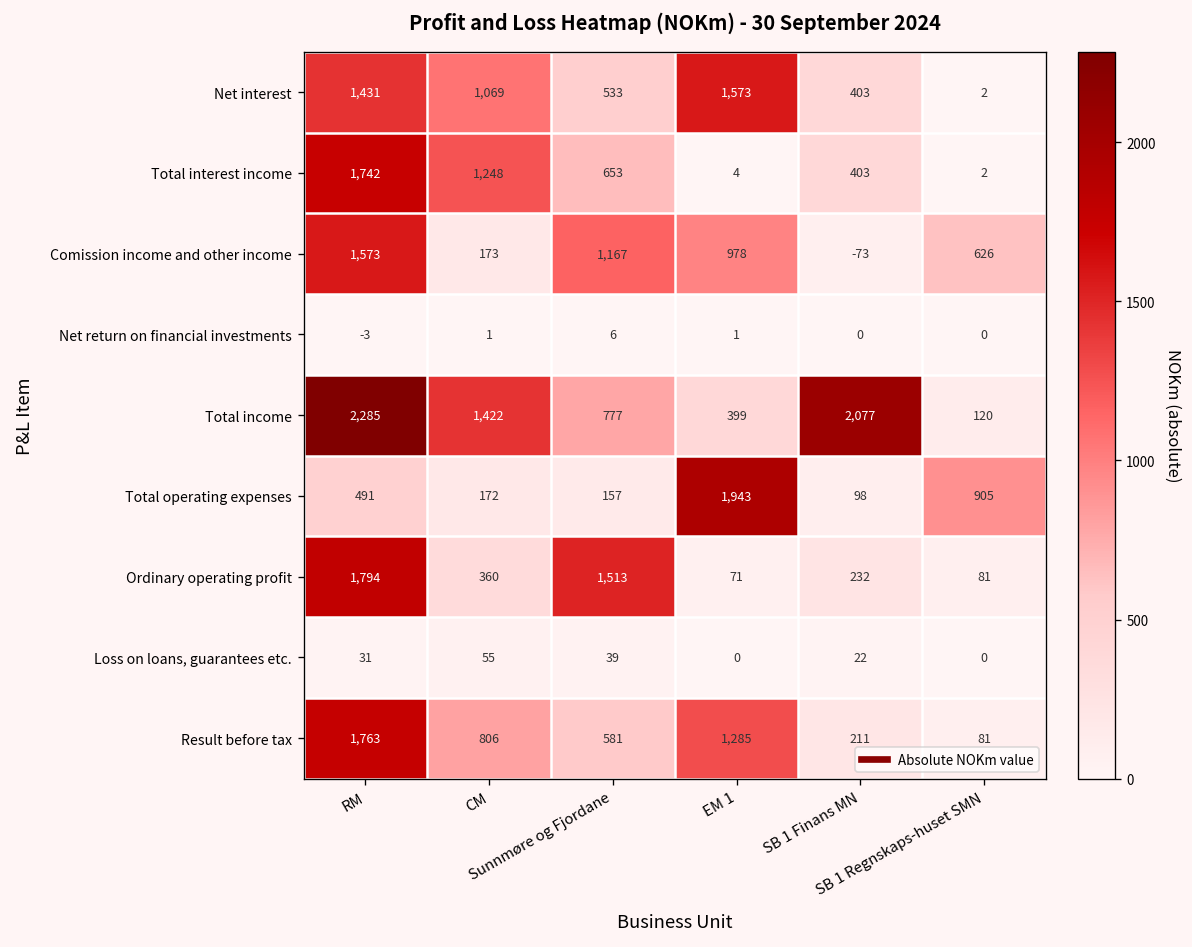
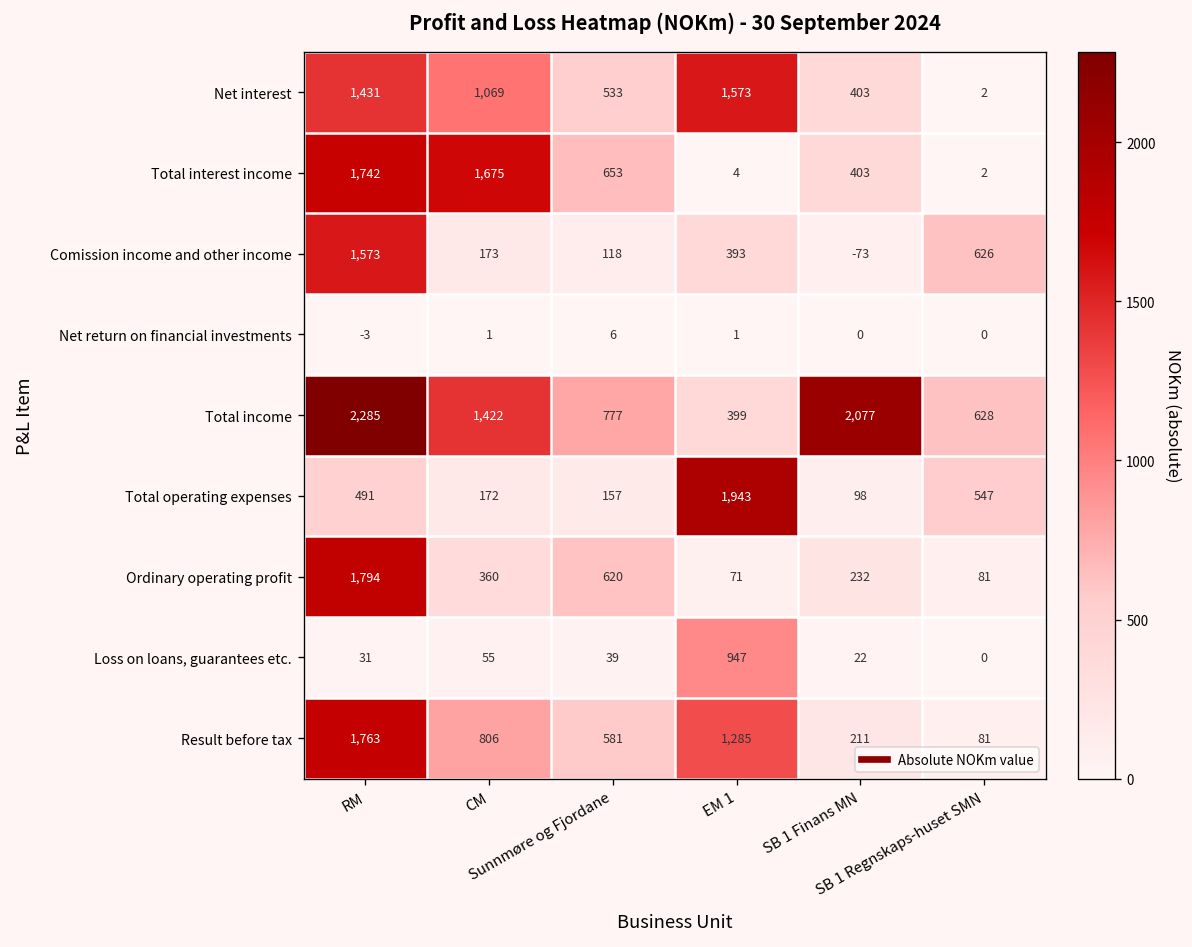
Total interest income, CM: 1,248 -> 1,675
Comission income and other income, Sunnmøre og Fjordane: 1,167 -> 118
Comission income and other income, EM 1: 978 -> 393
Total income, SB 1 Regnskaps-huset SMN: 120 -> 628
Total operating expenses, SB 1 Regnskaps-huset SMN: 905 -> 547
Ordinary operating profit, Sunnmøre og Fjordane: 1,513 -> 620
Loss on loans, guarantees etc., EM 1: 0 -> 947
